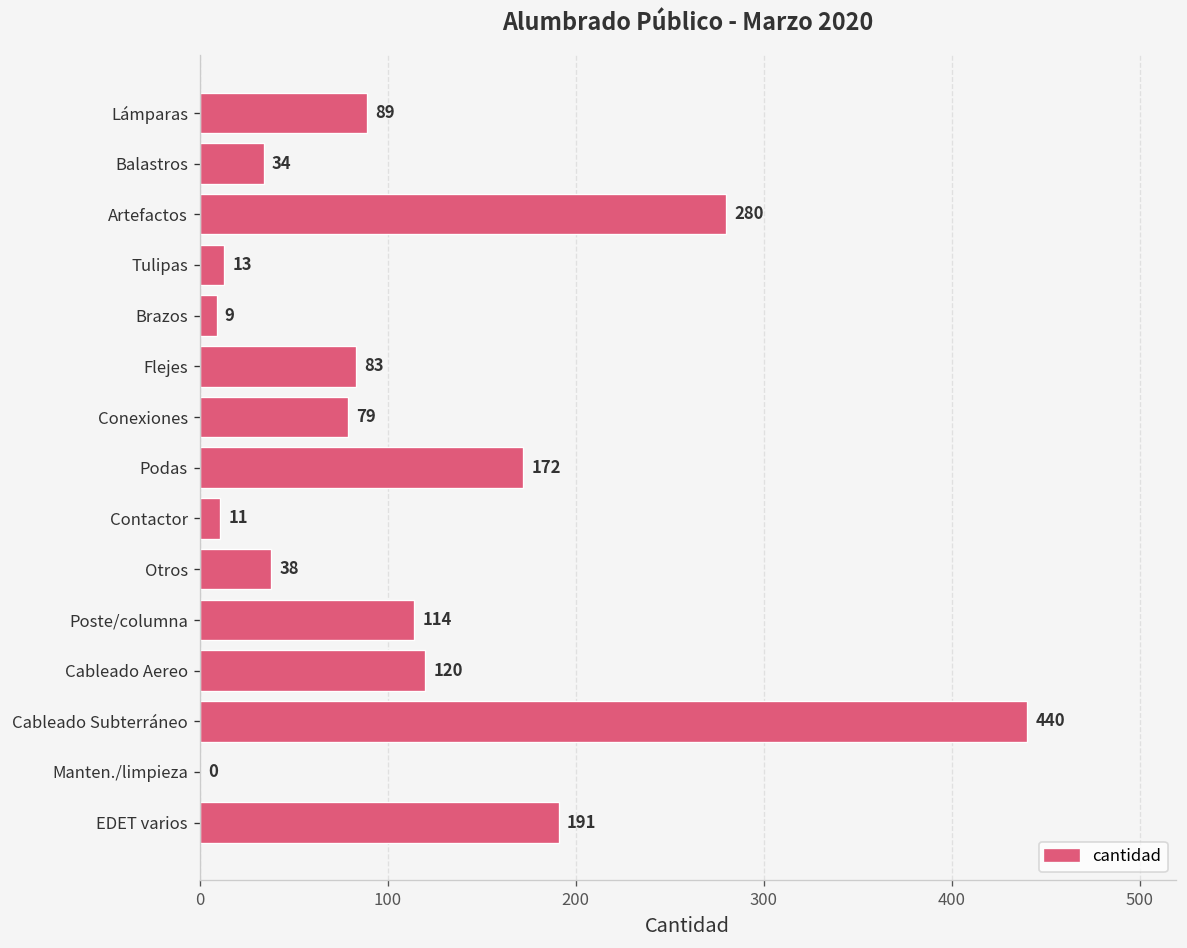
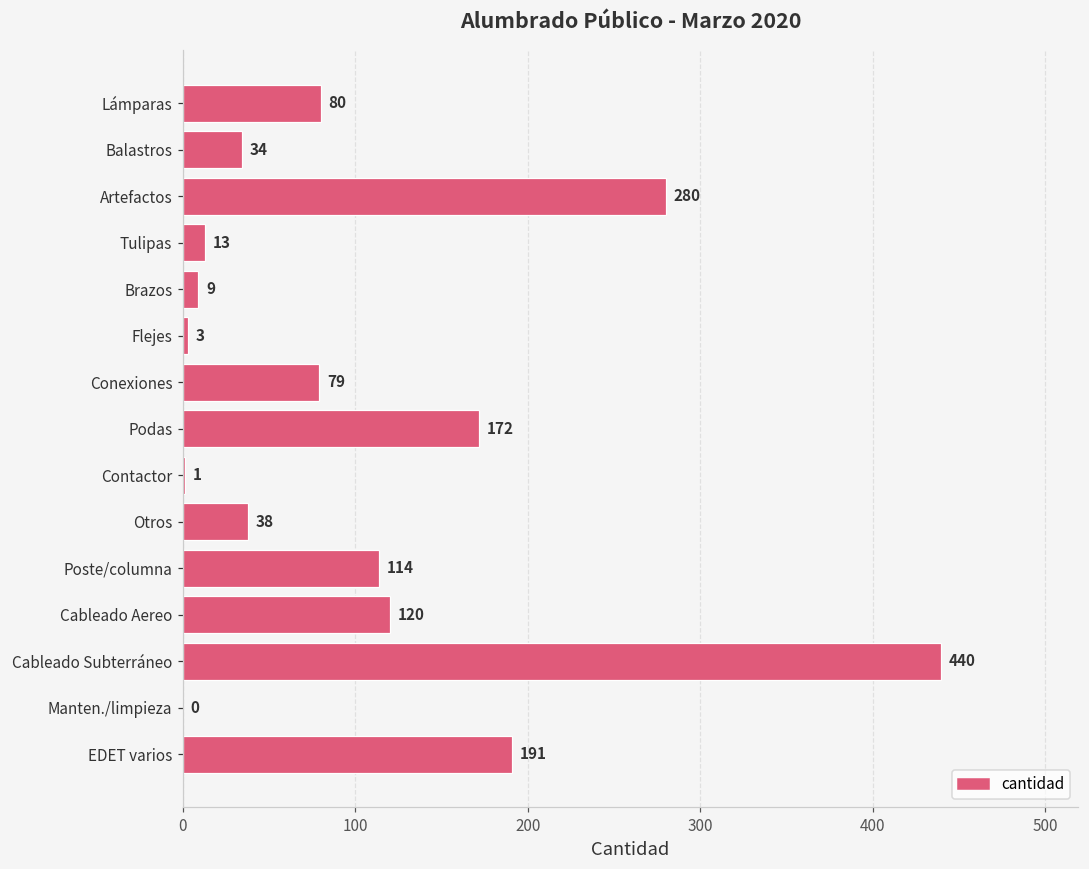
Lámparas: 89 -> 80
Flejes: 83 -> 3
Contactor: 11 -> 1
